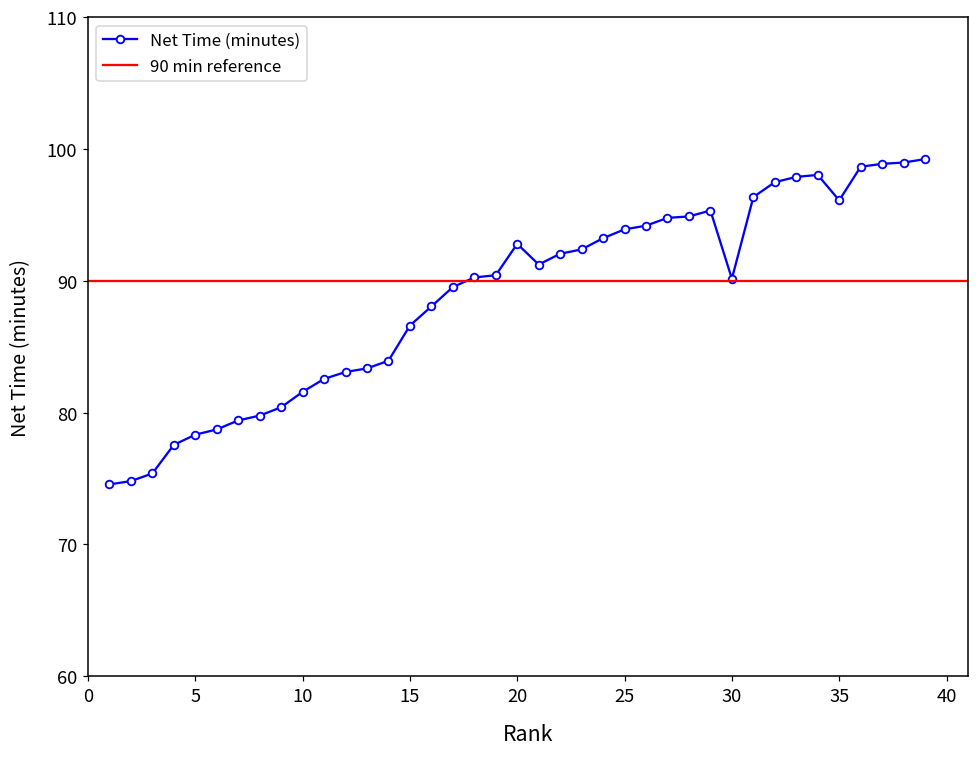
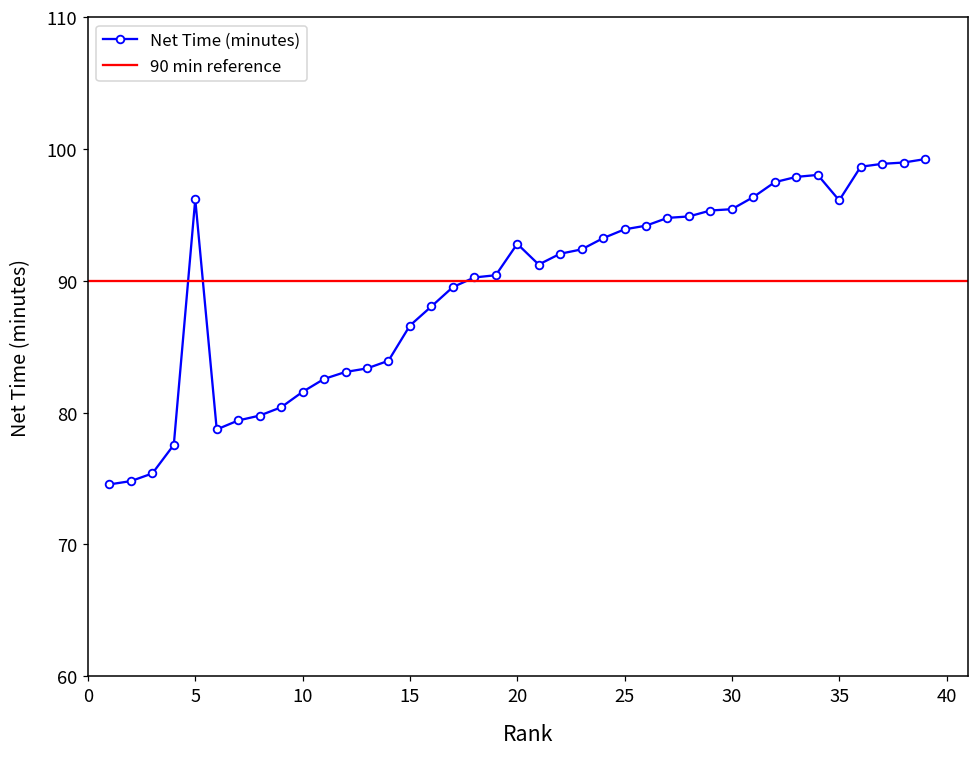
5: 78.3 -> 96.2
30: 90.2 -> 95.4
